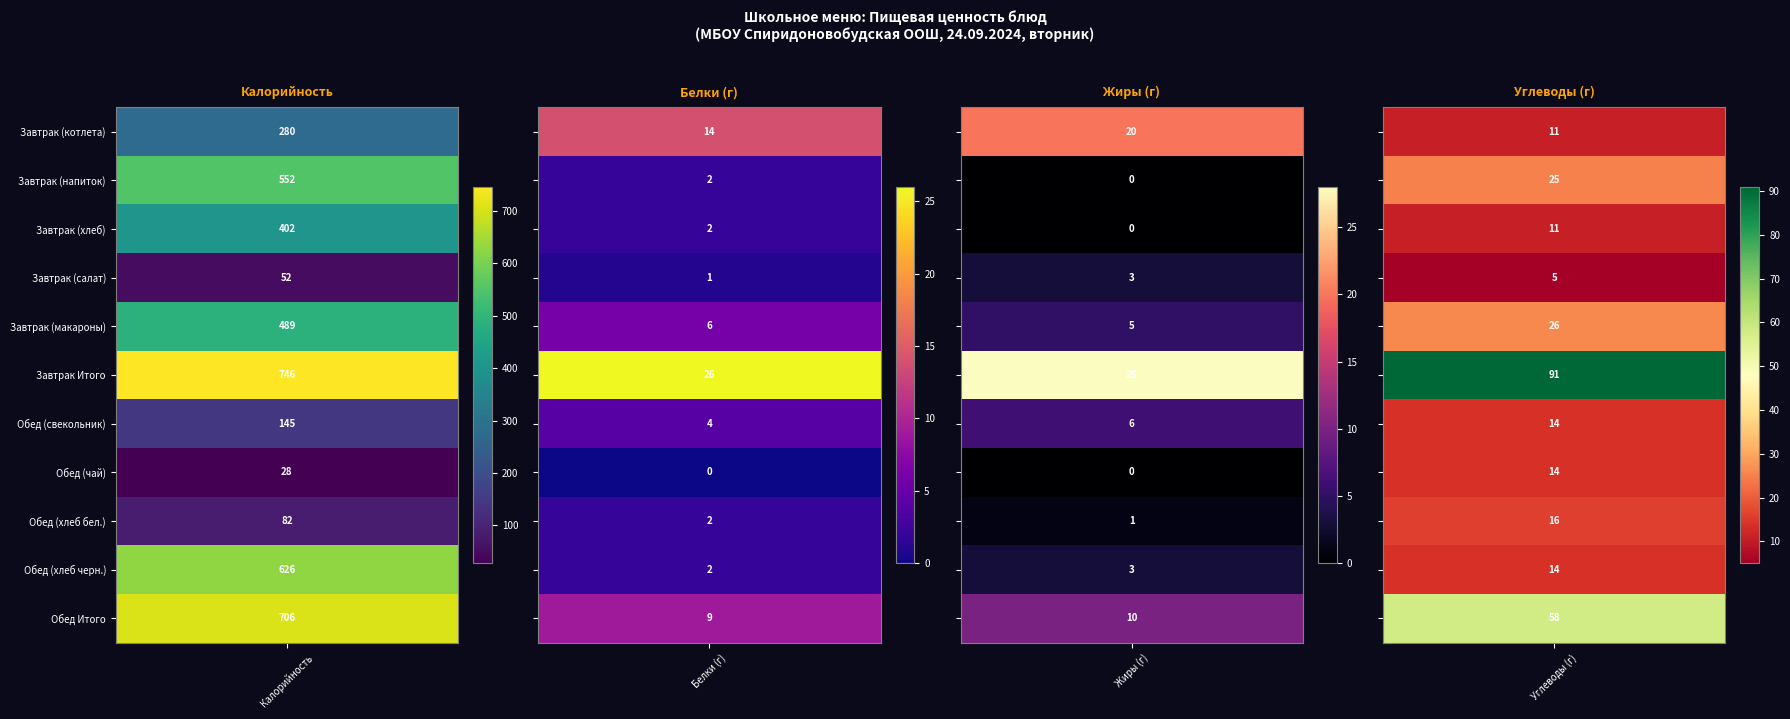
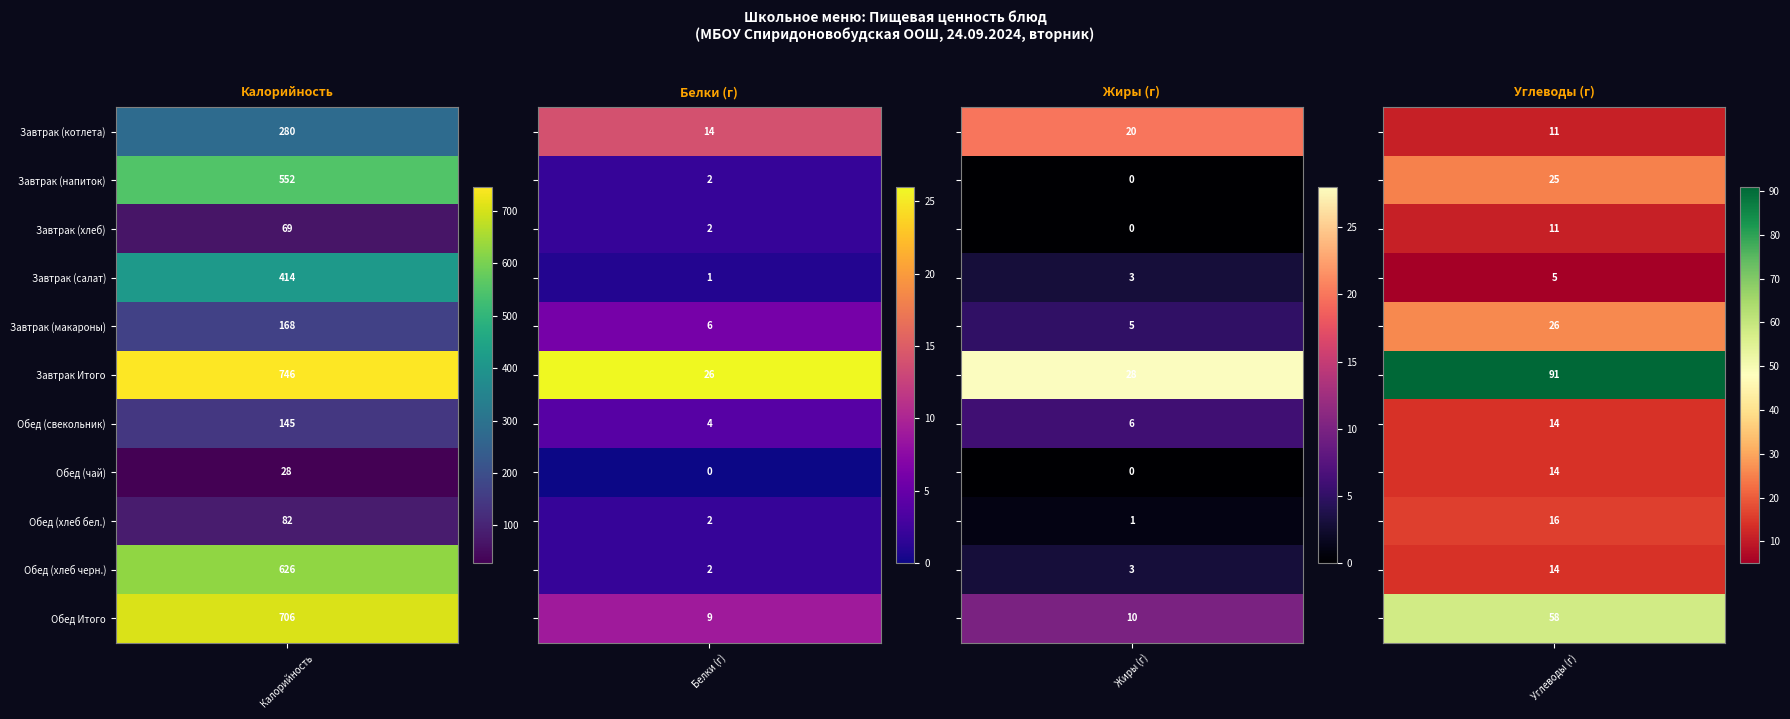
Калорийность, Завтрак (хлеб), Калорийность: 402 -> 69
Калорийность, Завтрак (салат), Калорийность: 52 -> 414
Калорийность, Завтрак (макароны), Калорийность: 489 -> 168
